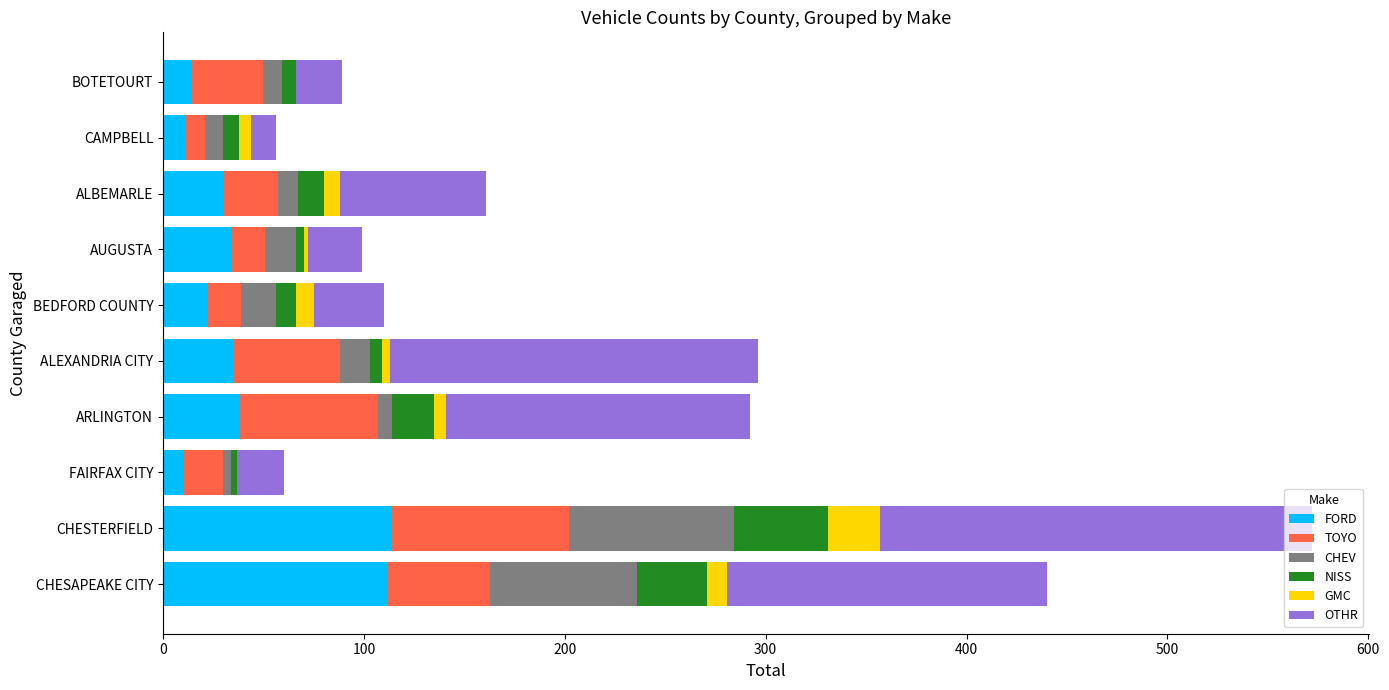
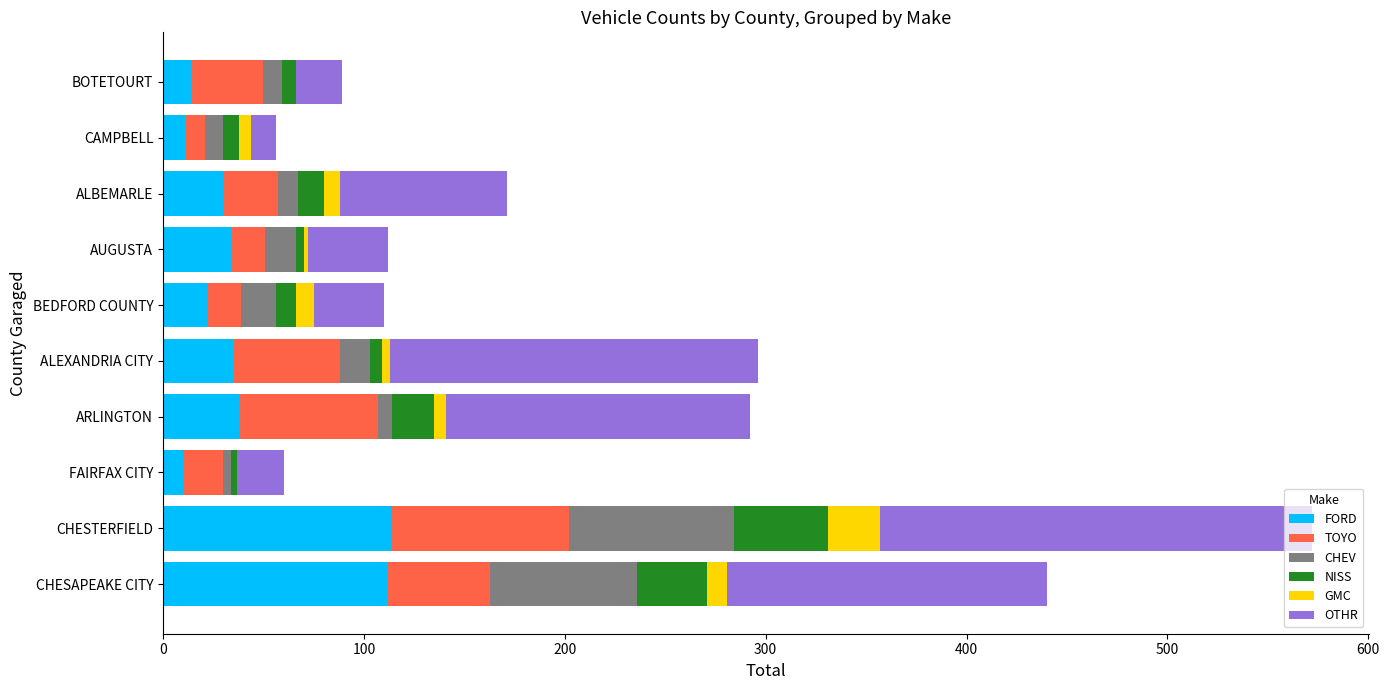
OTHR, ALBEMARLE: 73 -> 83
OTHR, AUGUSTA: 27 -> 40
